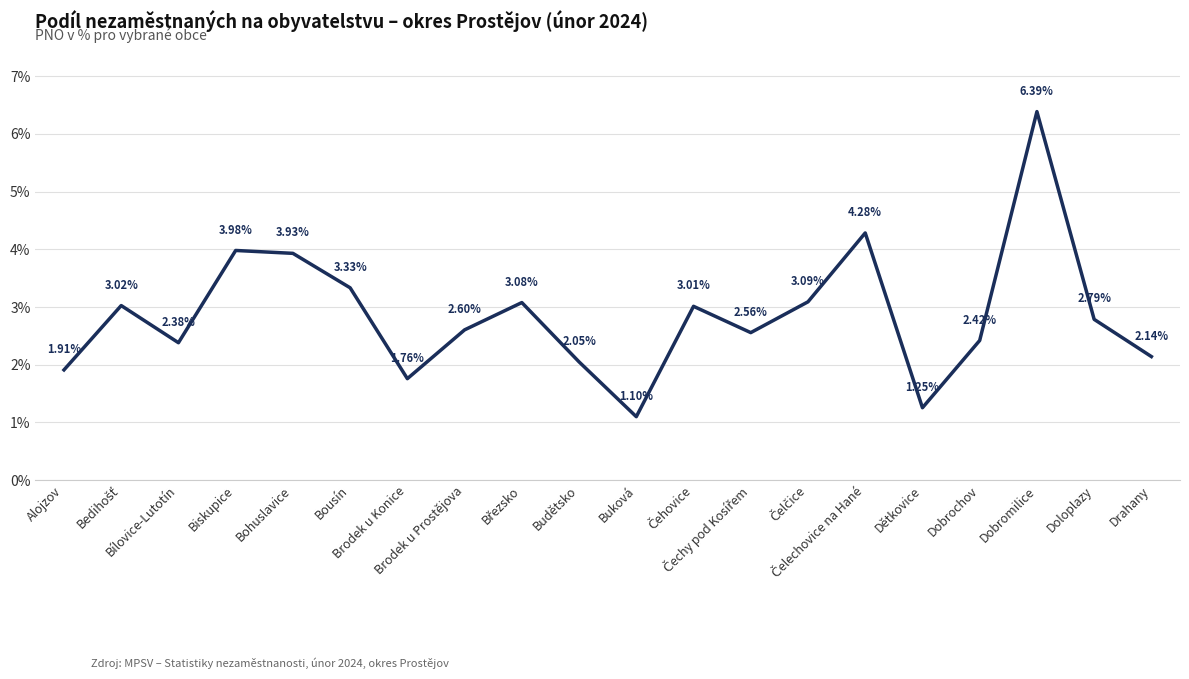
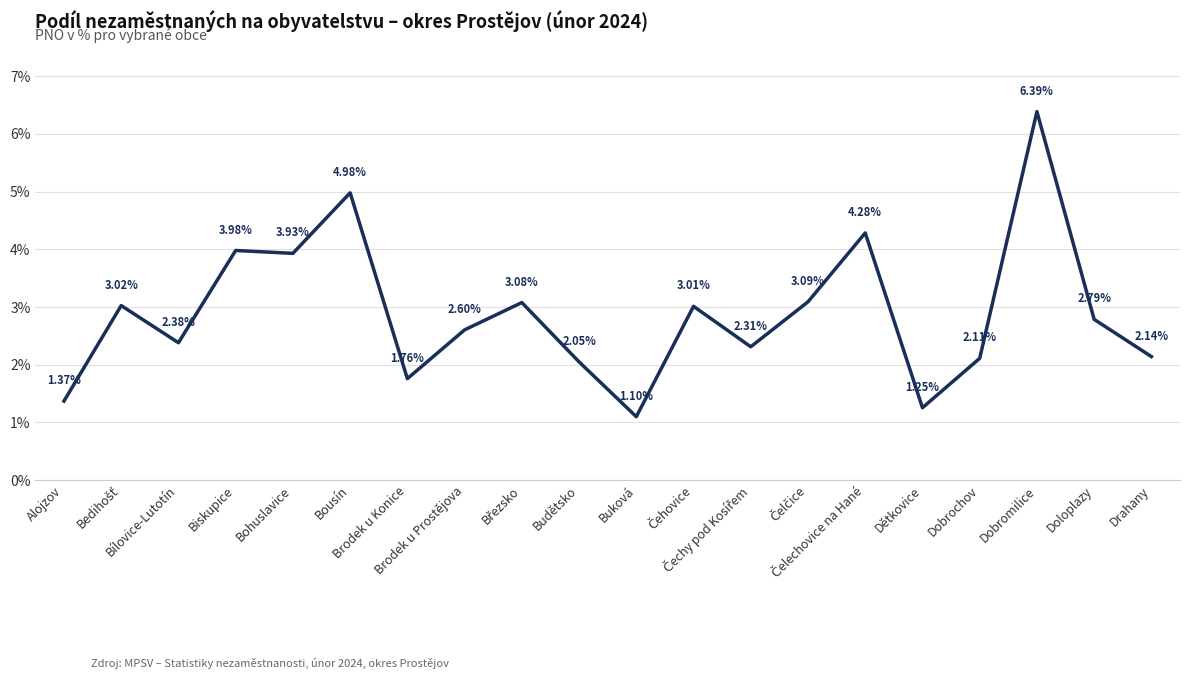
Alojzov: 1.91% -> 1.37%
Bousín: 3.33% -> 4.98%
Čechy pod Kosířem: 2.56% -> 2.31%
Dobrochov: 2.42% -> 2.11%
